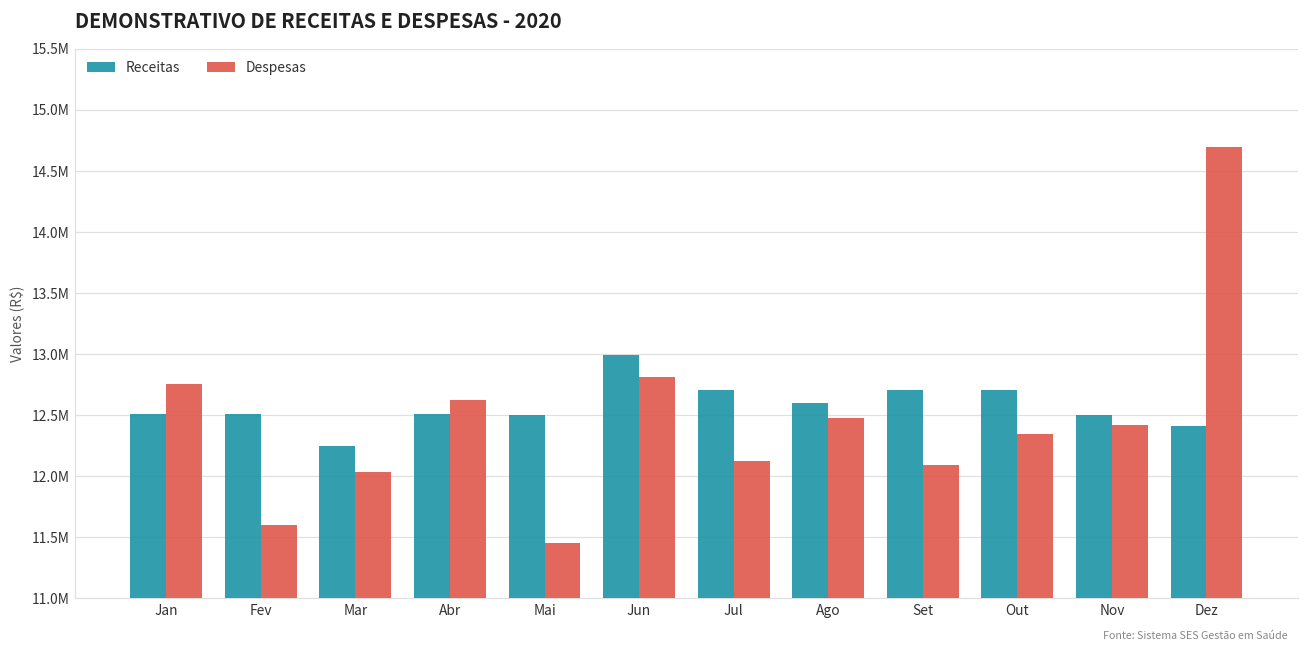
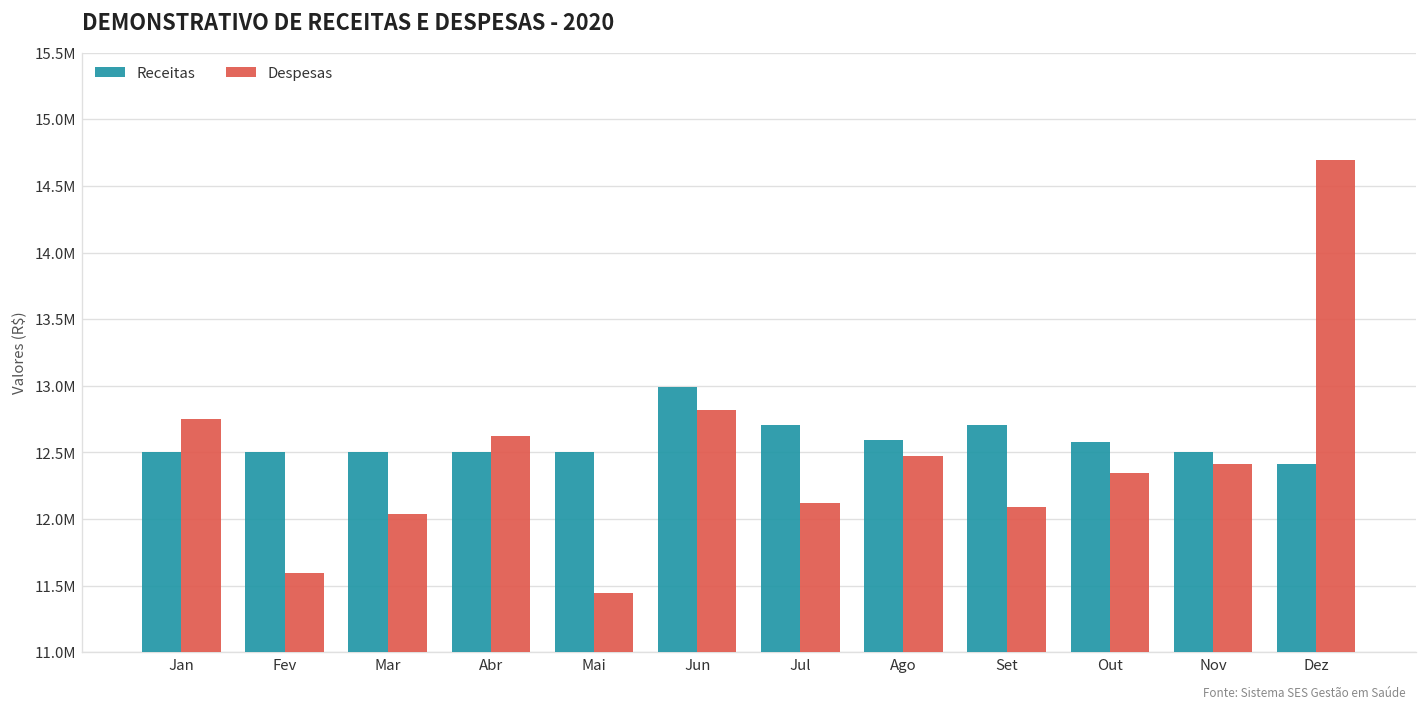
Receitas, Mar: 12250000 -> 12510000
Receitas, Out: 12700000 -> 12580000
